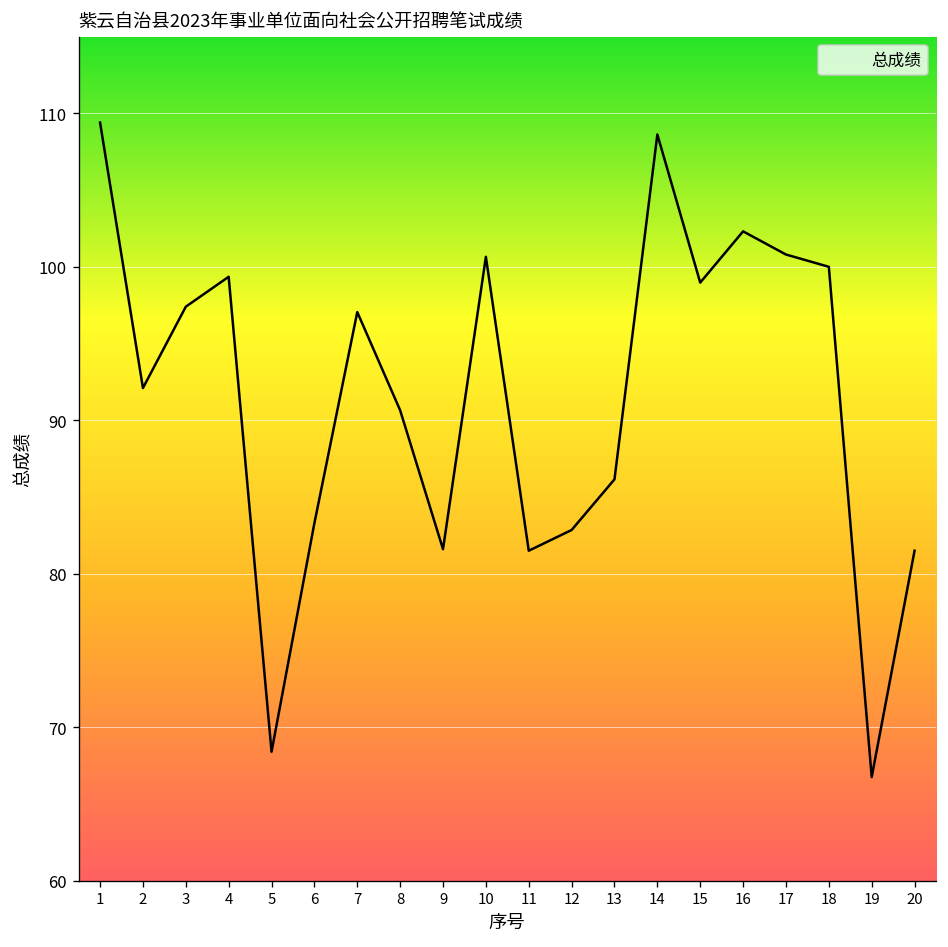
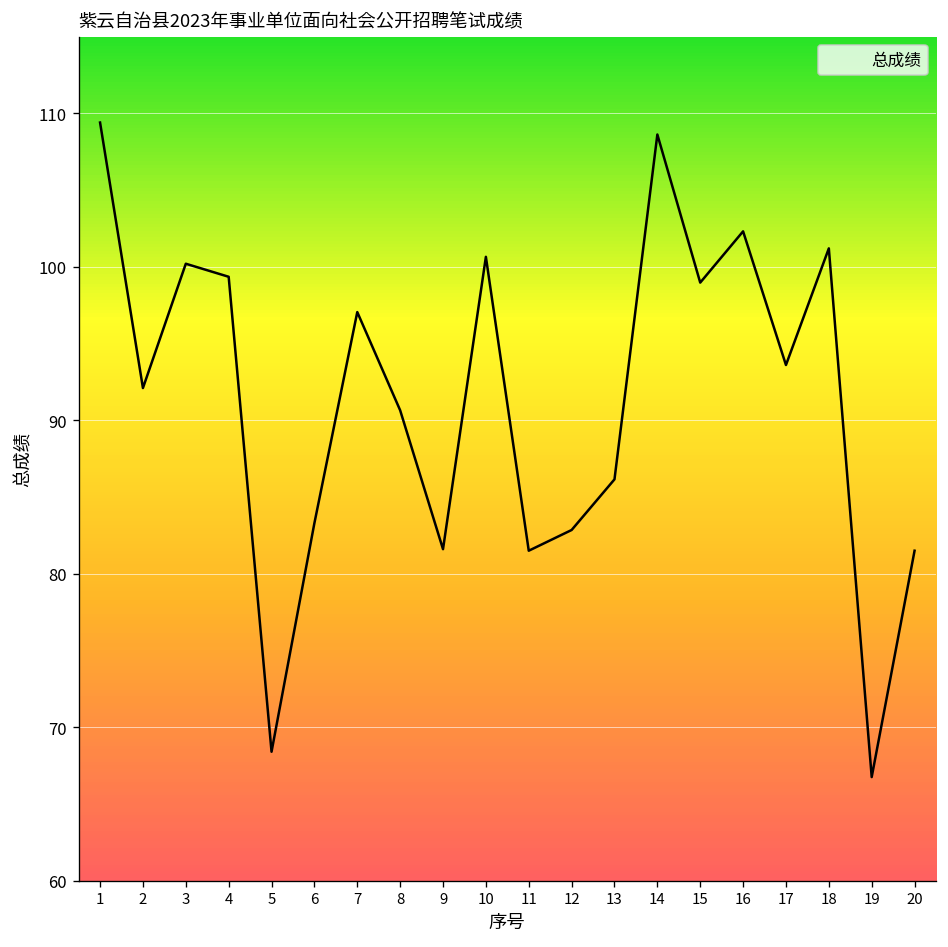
3: 97.4 -> 100.2
17: 100.8 -> 93.6
18: 100.0 -> 101.2
